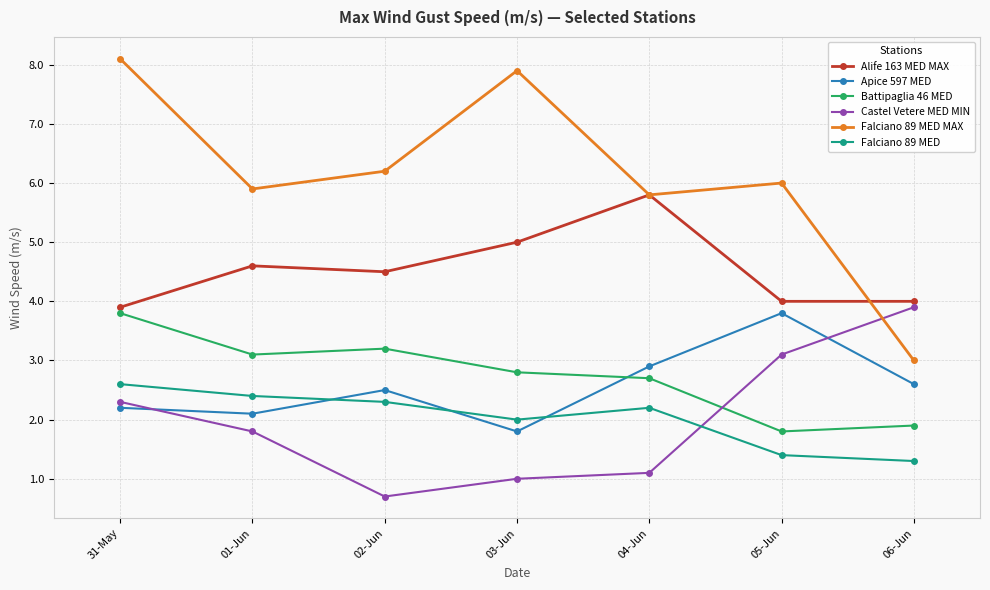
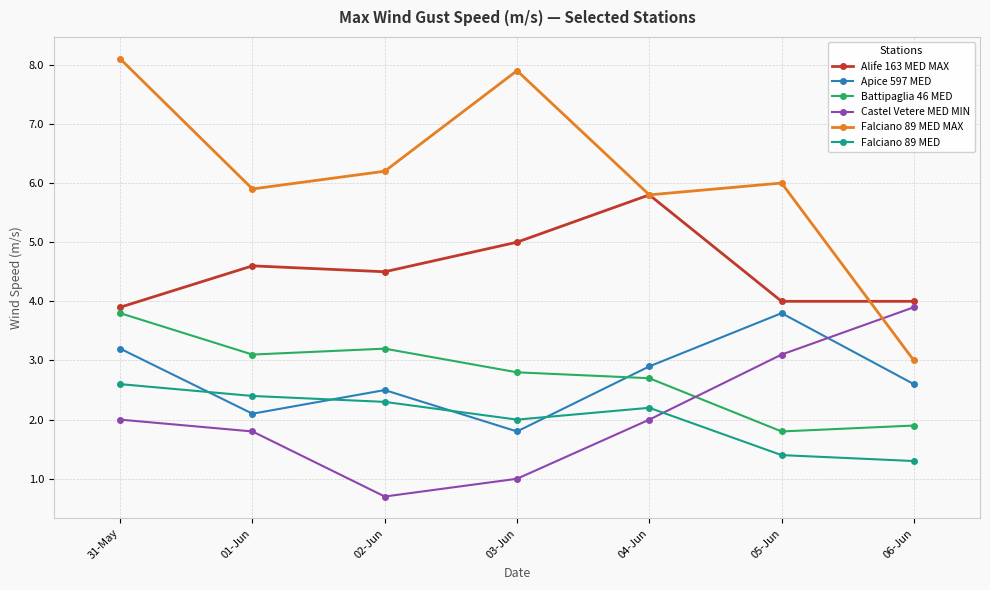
Apice 597 MED, 31-May: 2.2 -> 3.2
Castel Vetere MED MIN, 31-May: 2.3 -> 2.0
Castel Vetere MED MIN, 04-Jun: 1.1 -> 2.0
